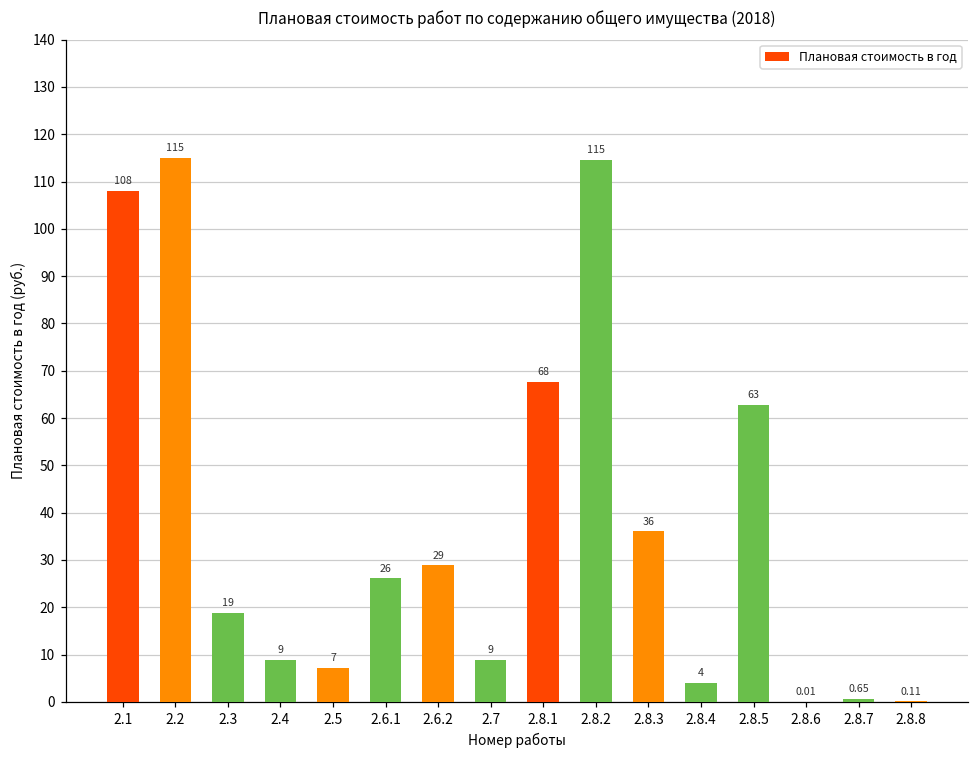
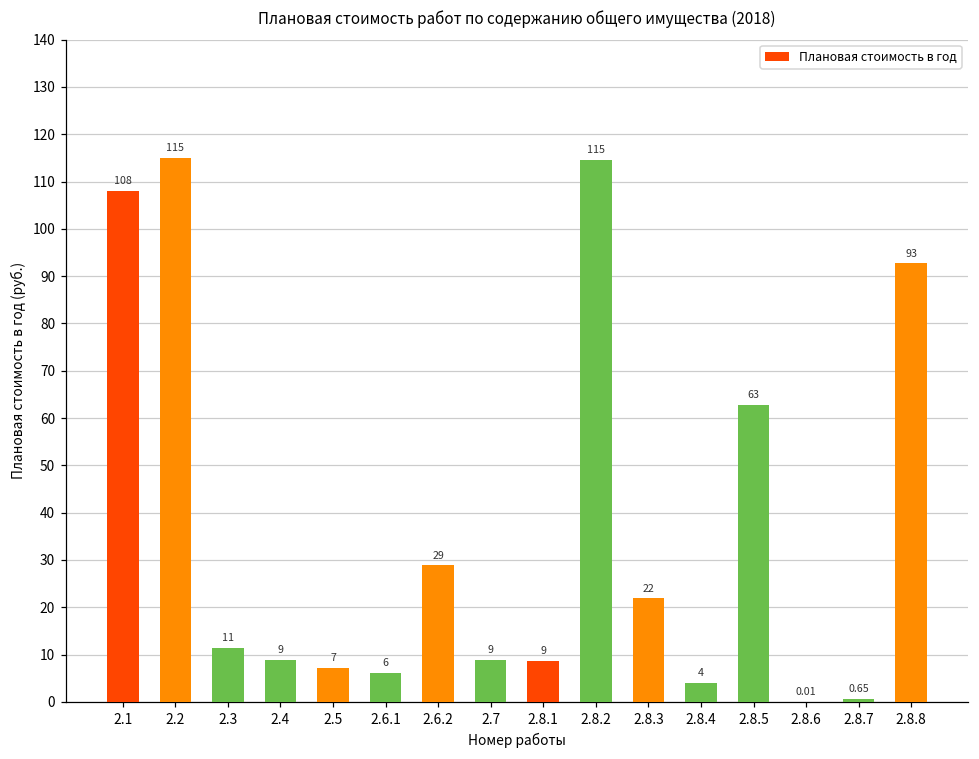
2.3: 19 -> 11
2.6.1: 26 -> 6
2.8.1: 68 -> 9
2.8.3: 36 -> 22
2.8.8: 0.11 -> 93
